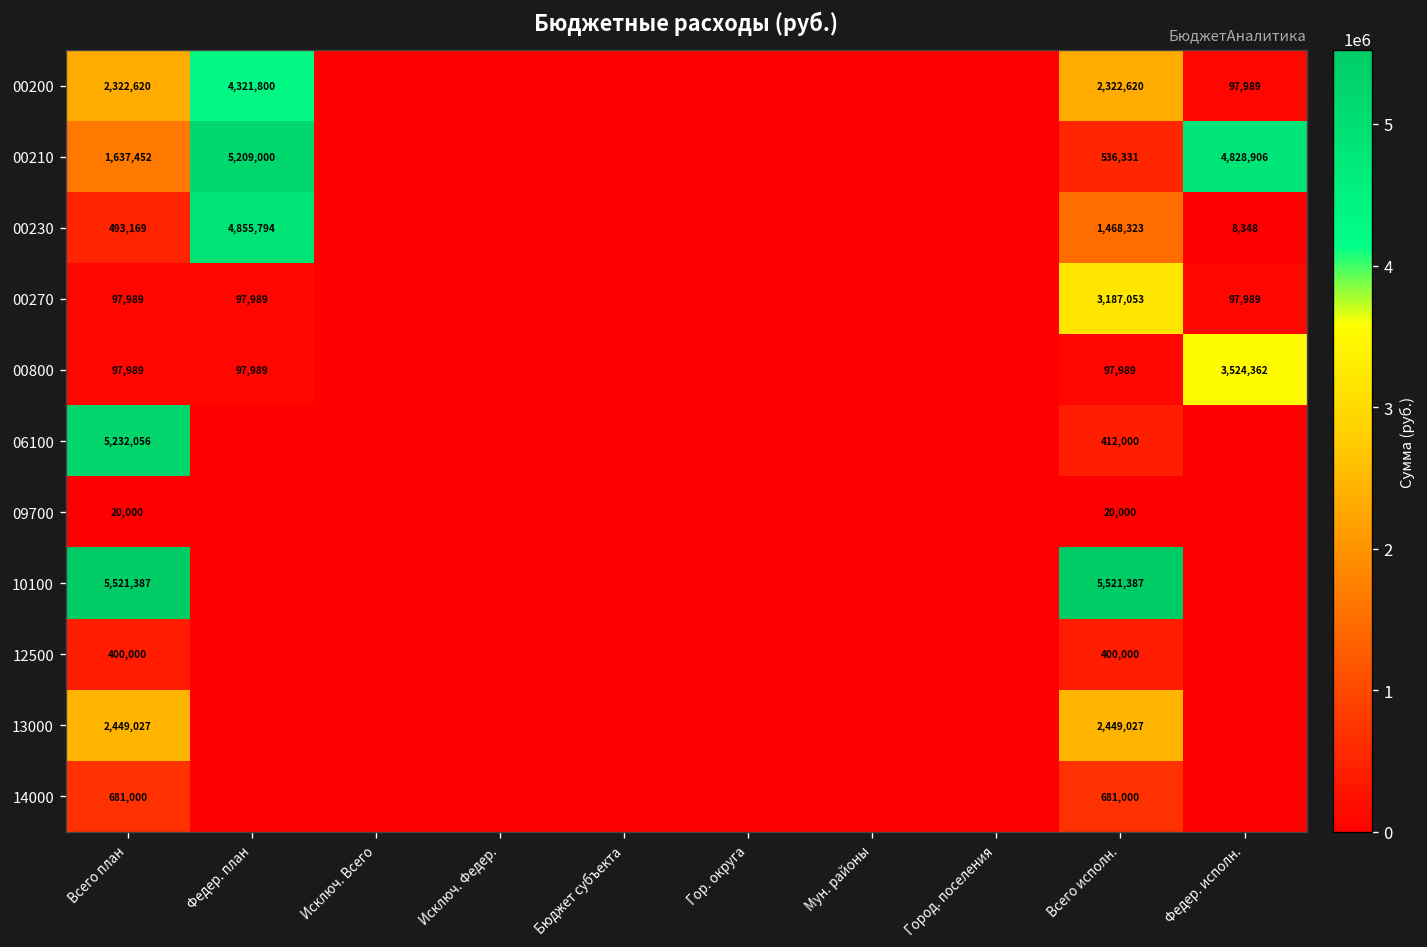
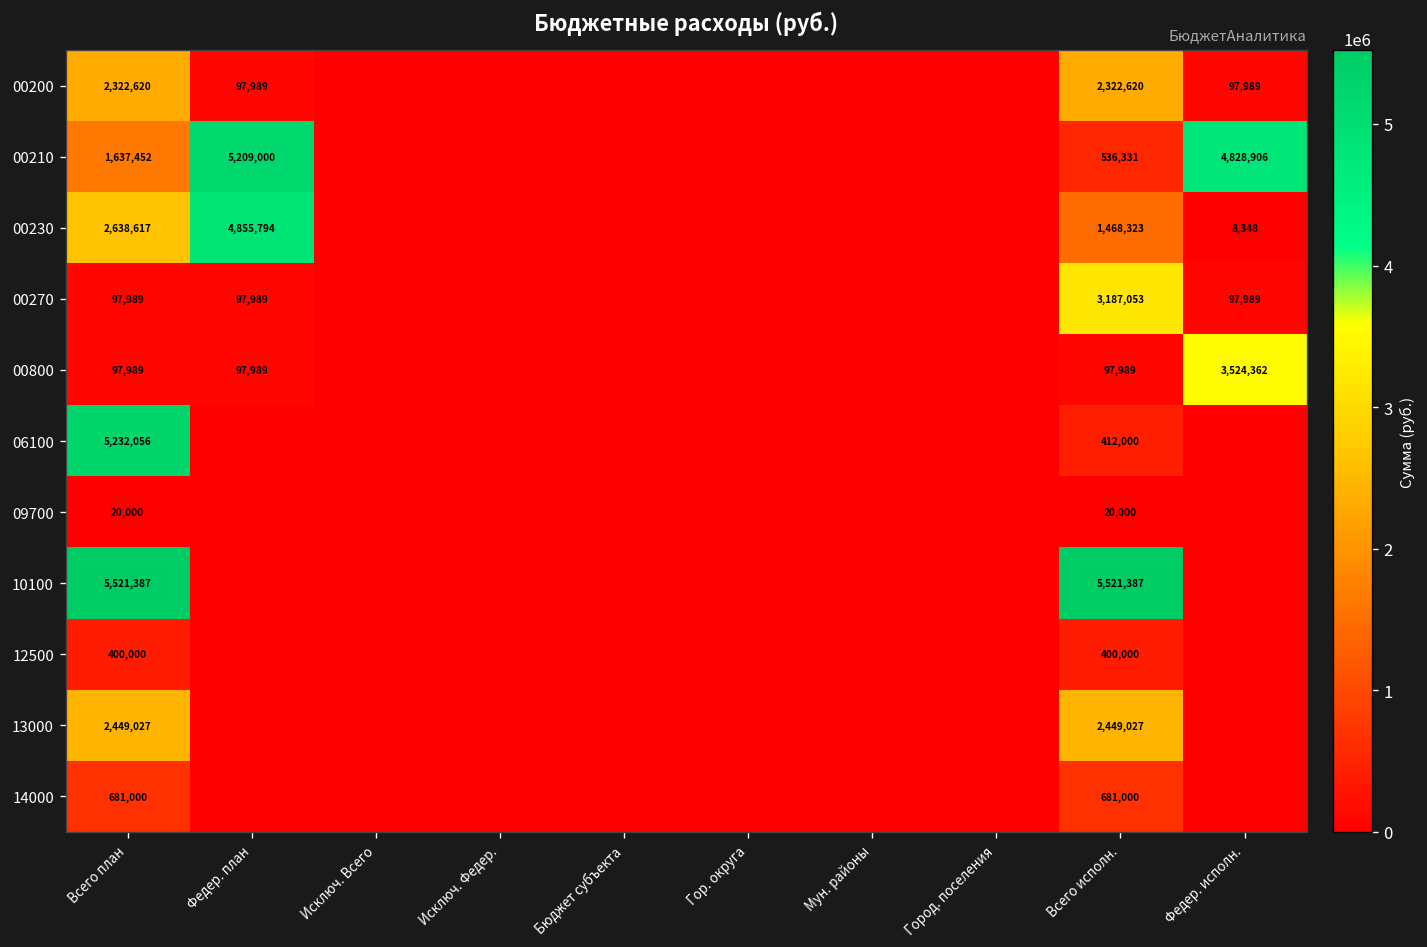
00200, Федер. план: 4,321,800 -> 97,989
00230, Всего план: 493,169 -> 2,638,617
